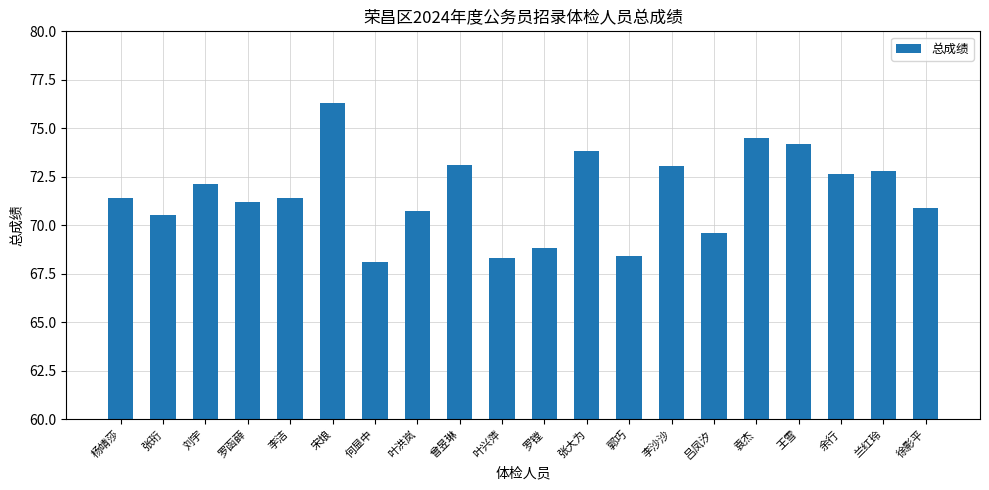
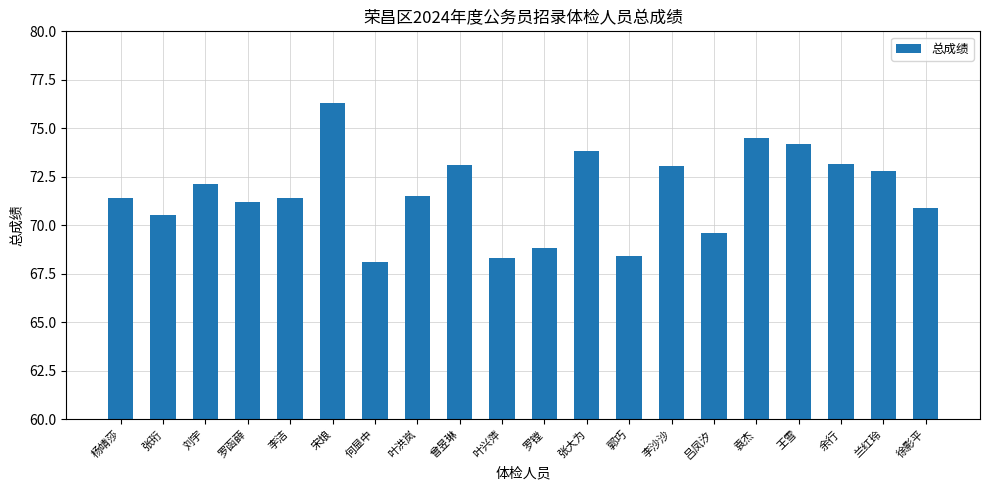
叶洪岚: 70.7 -> 71.5
余行: 72.7 -> 73.1
